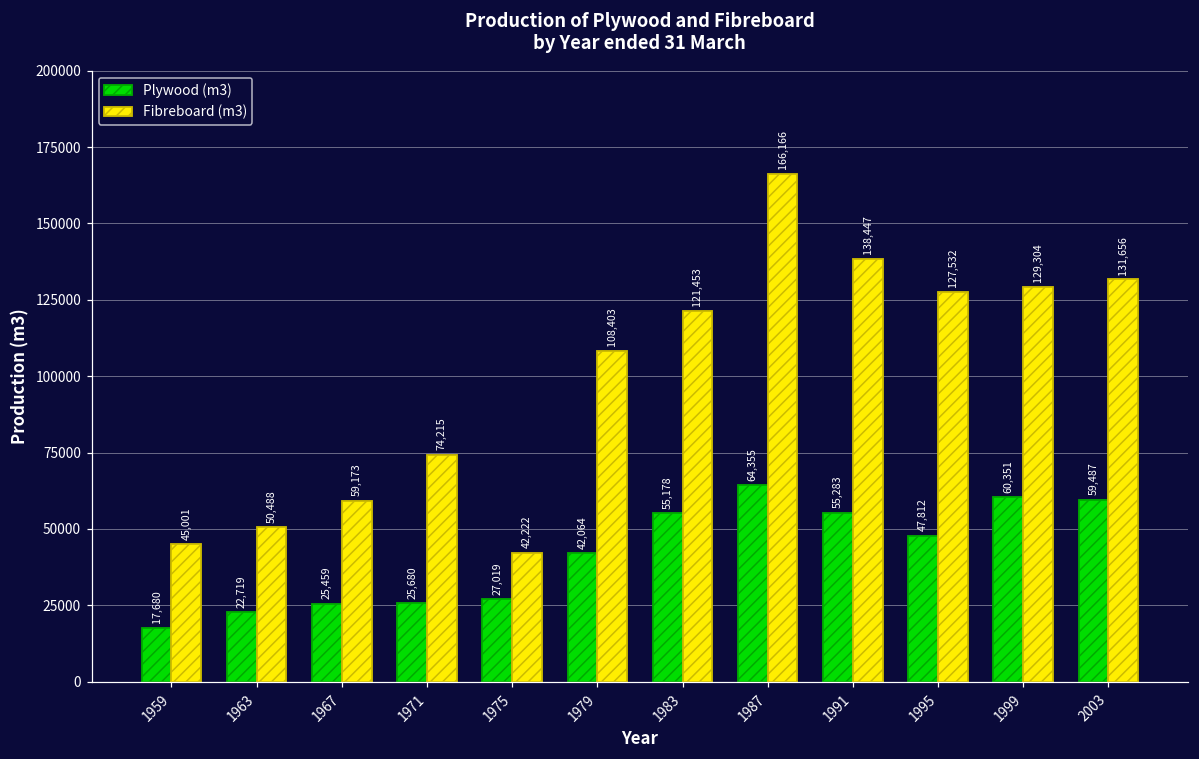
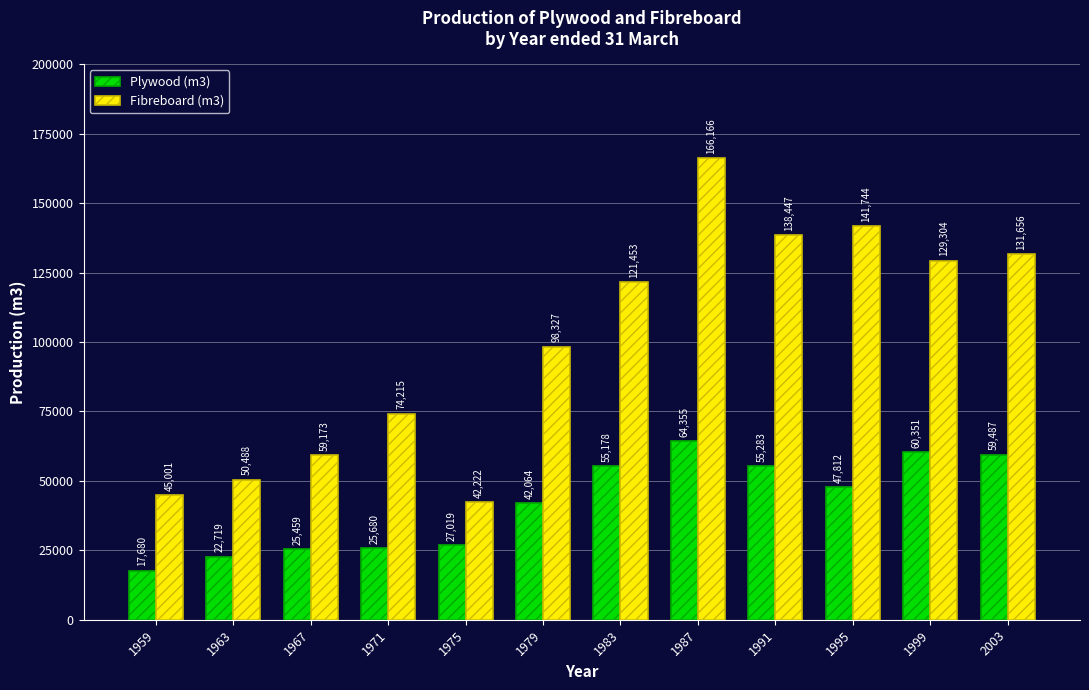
Fibreboard (m3), 1979: 108,403 -> 98,327
Fibreboard (m3), 1995: 127,532 -> 141,744
